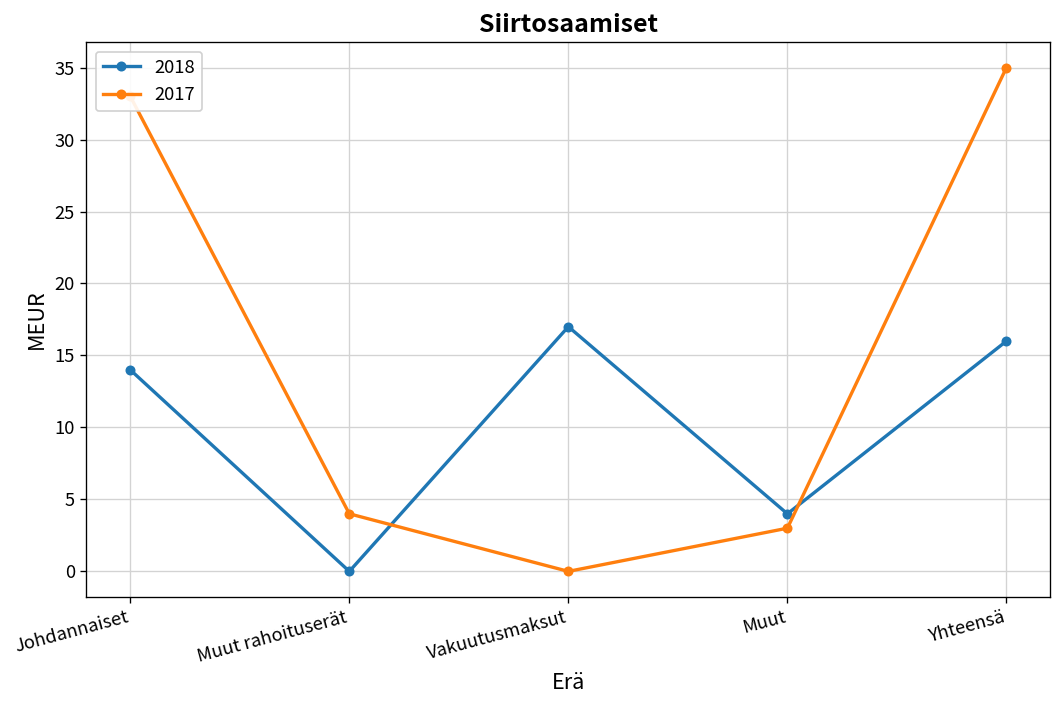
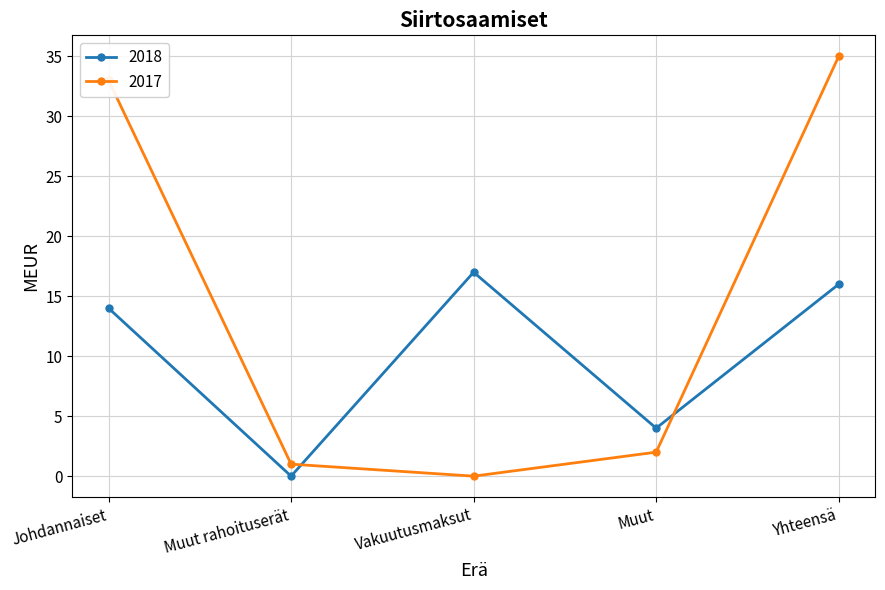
2017, Muut rahoituserät: 4 -> 1
2017, Muut: 3 -> 2
